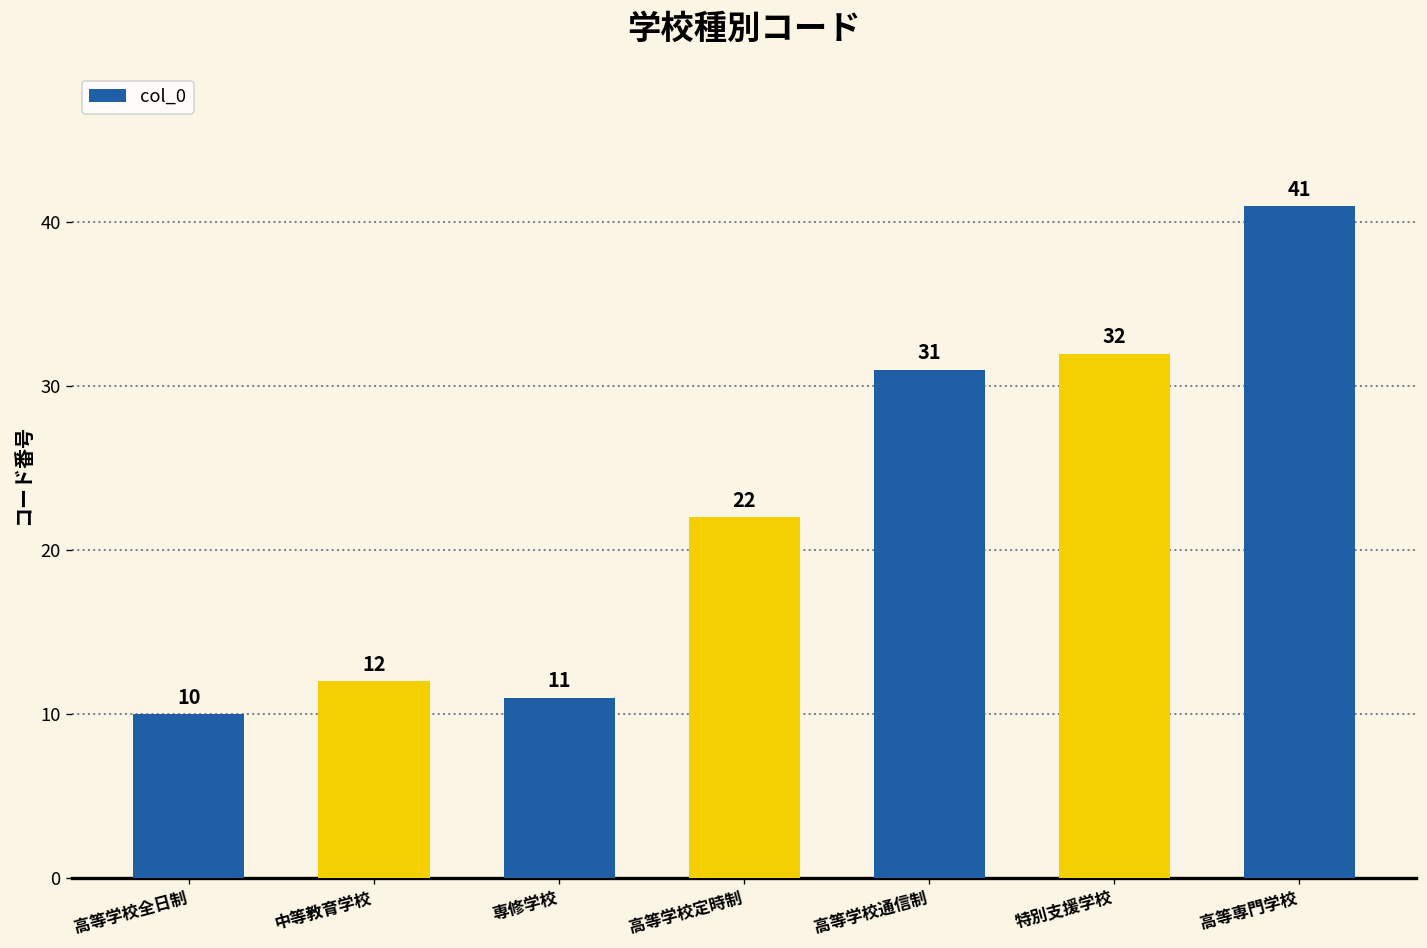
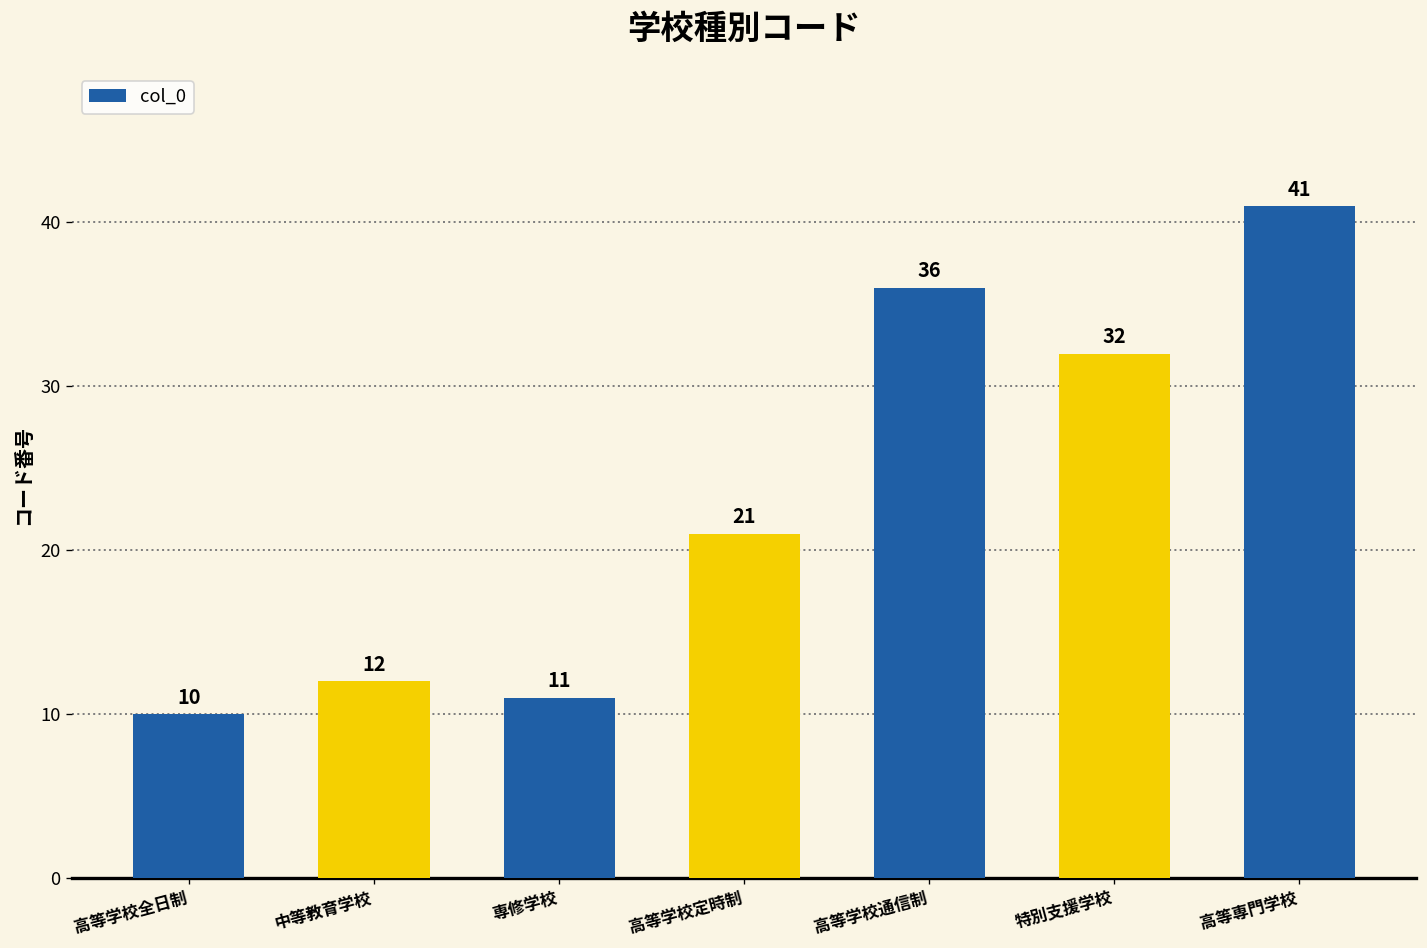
高等学校定時制: 22 -> 21
高等学校通信制: 31 -> 36
